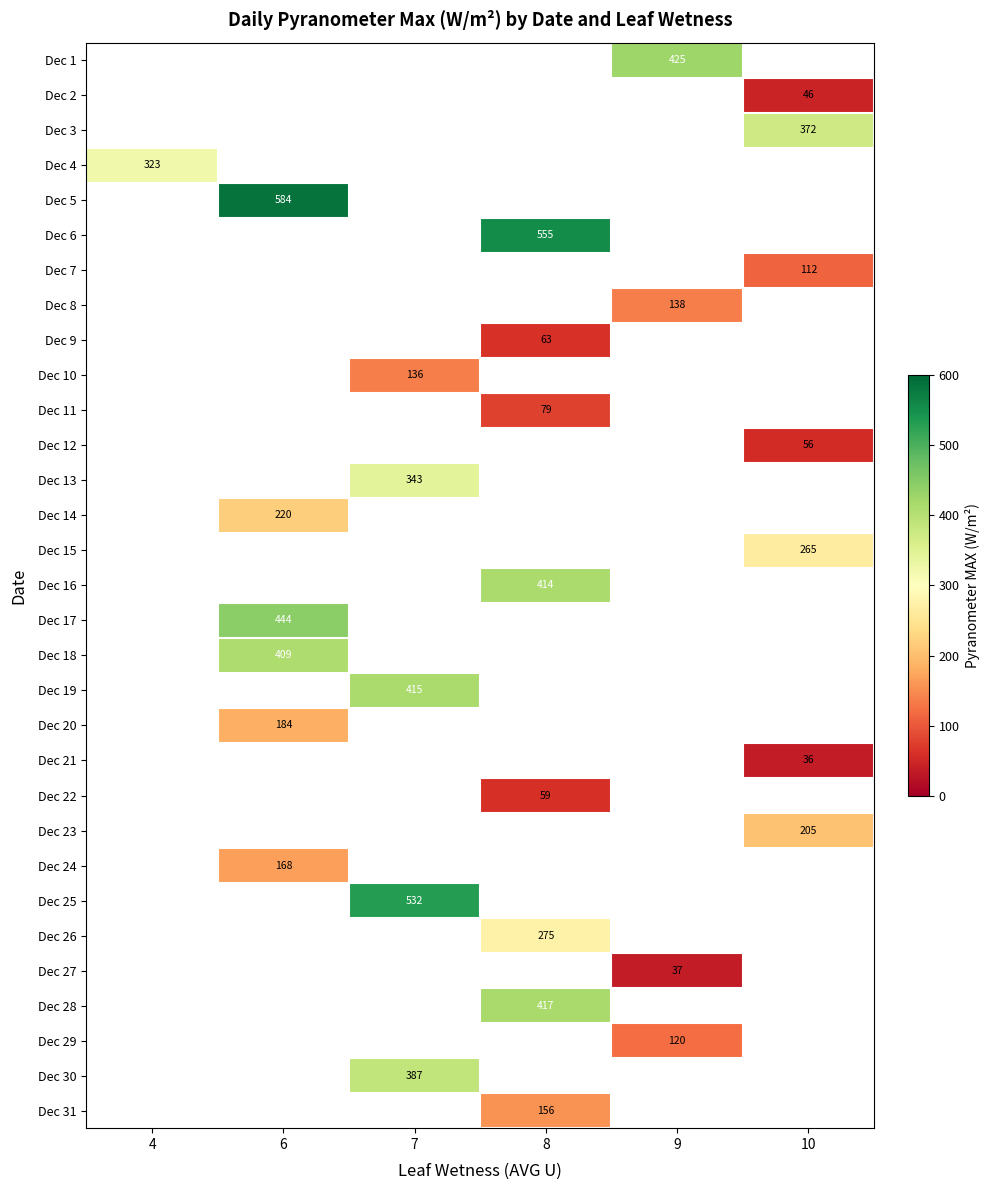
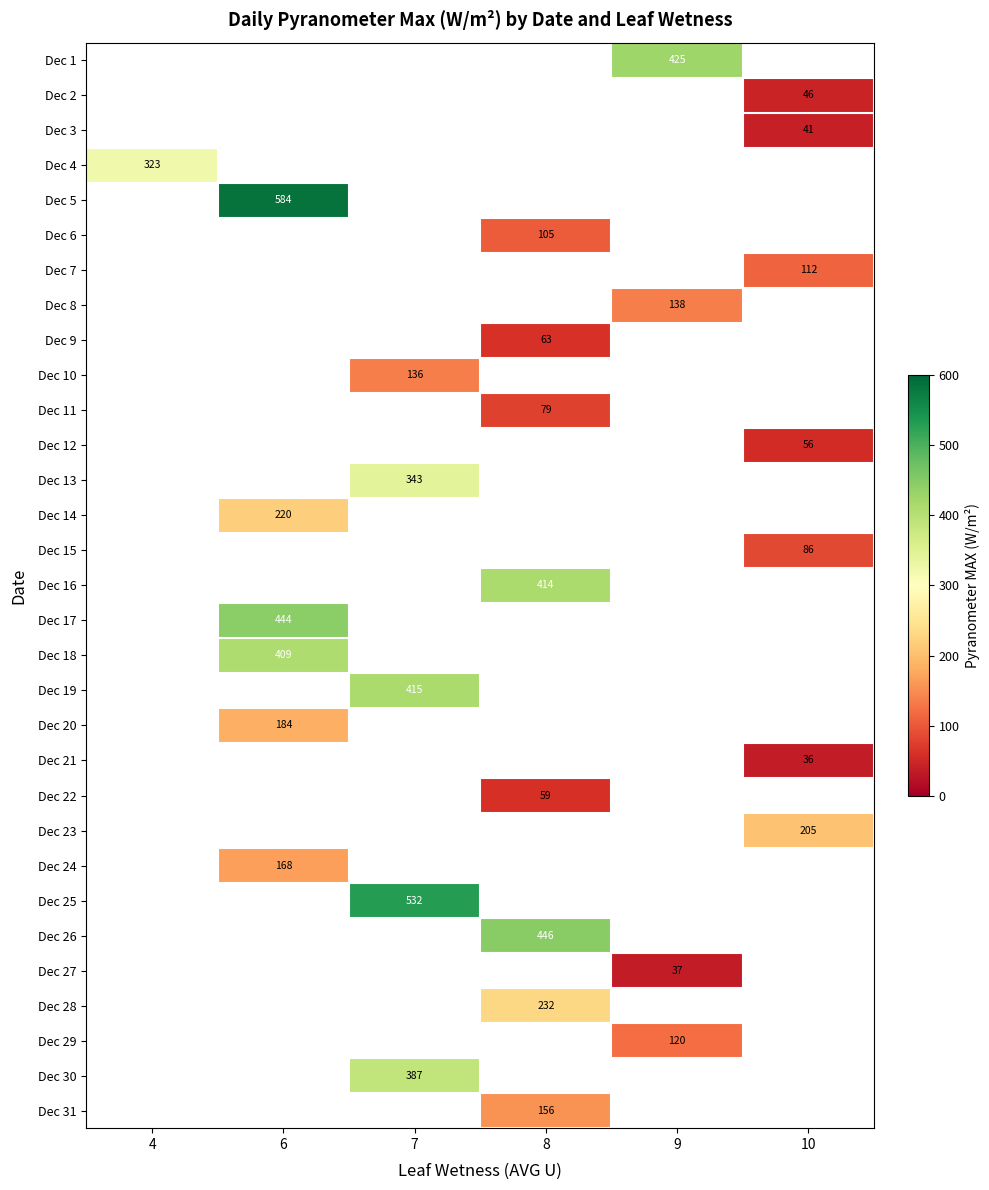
Dec 3, 10: 372 -> 41
Dec 6, 8: 555 -> 105
Dec 15, 10: 265 -> 86
Dec 26, 8: 275 -> 446
Dec 28, 8: 417 -> 232
